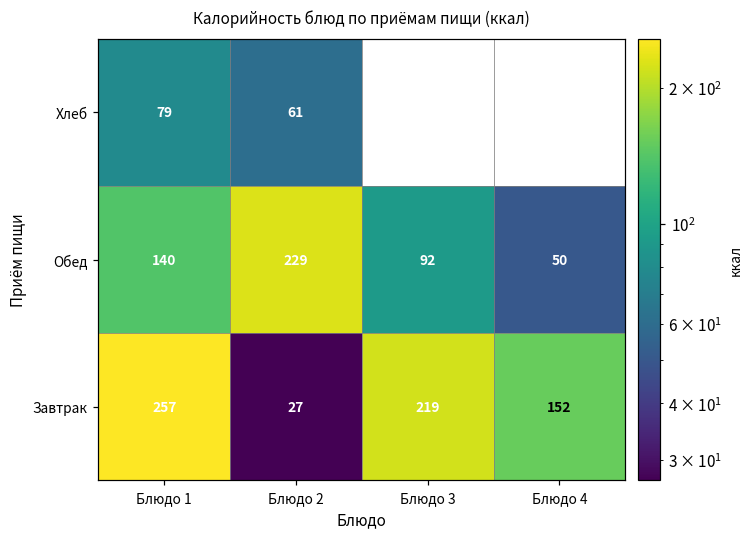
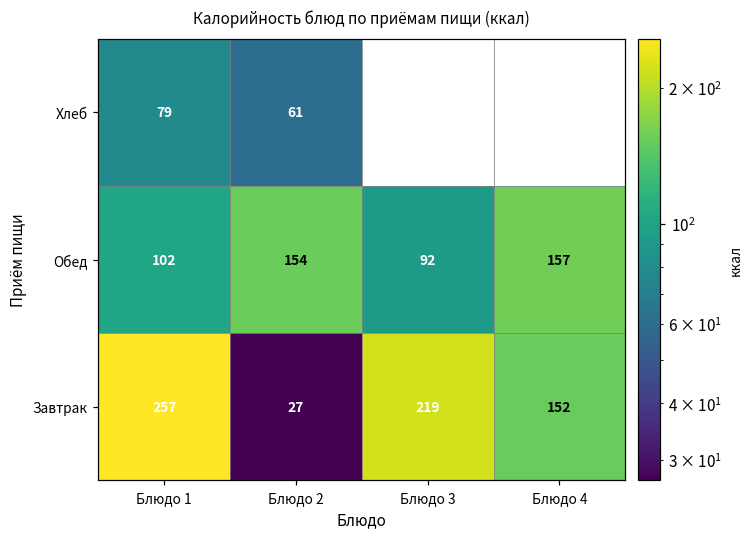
Обед, Блюдо 1: 140 -> 102
Обед, Блюдо 2: 229 -> 154
Обед, Блюдо 4: 50 -> 157
